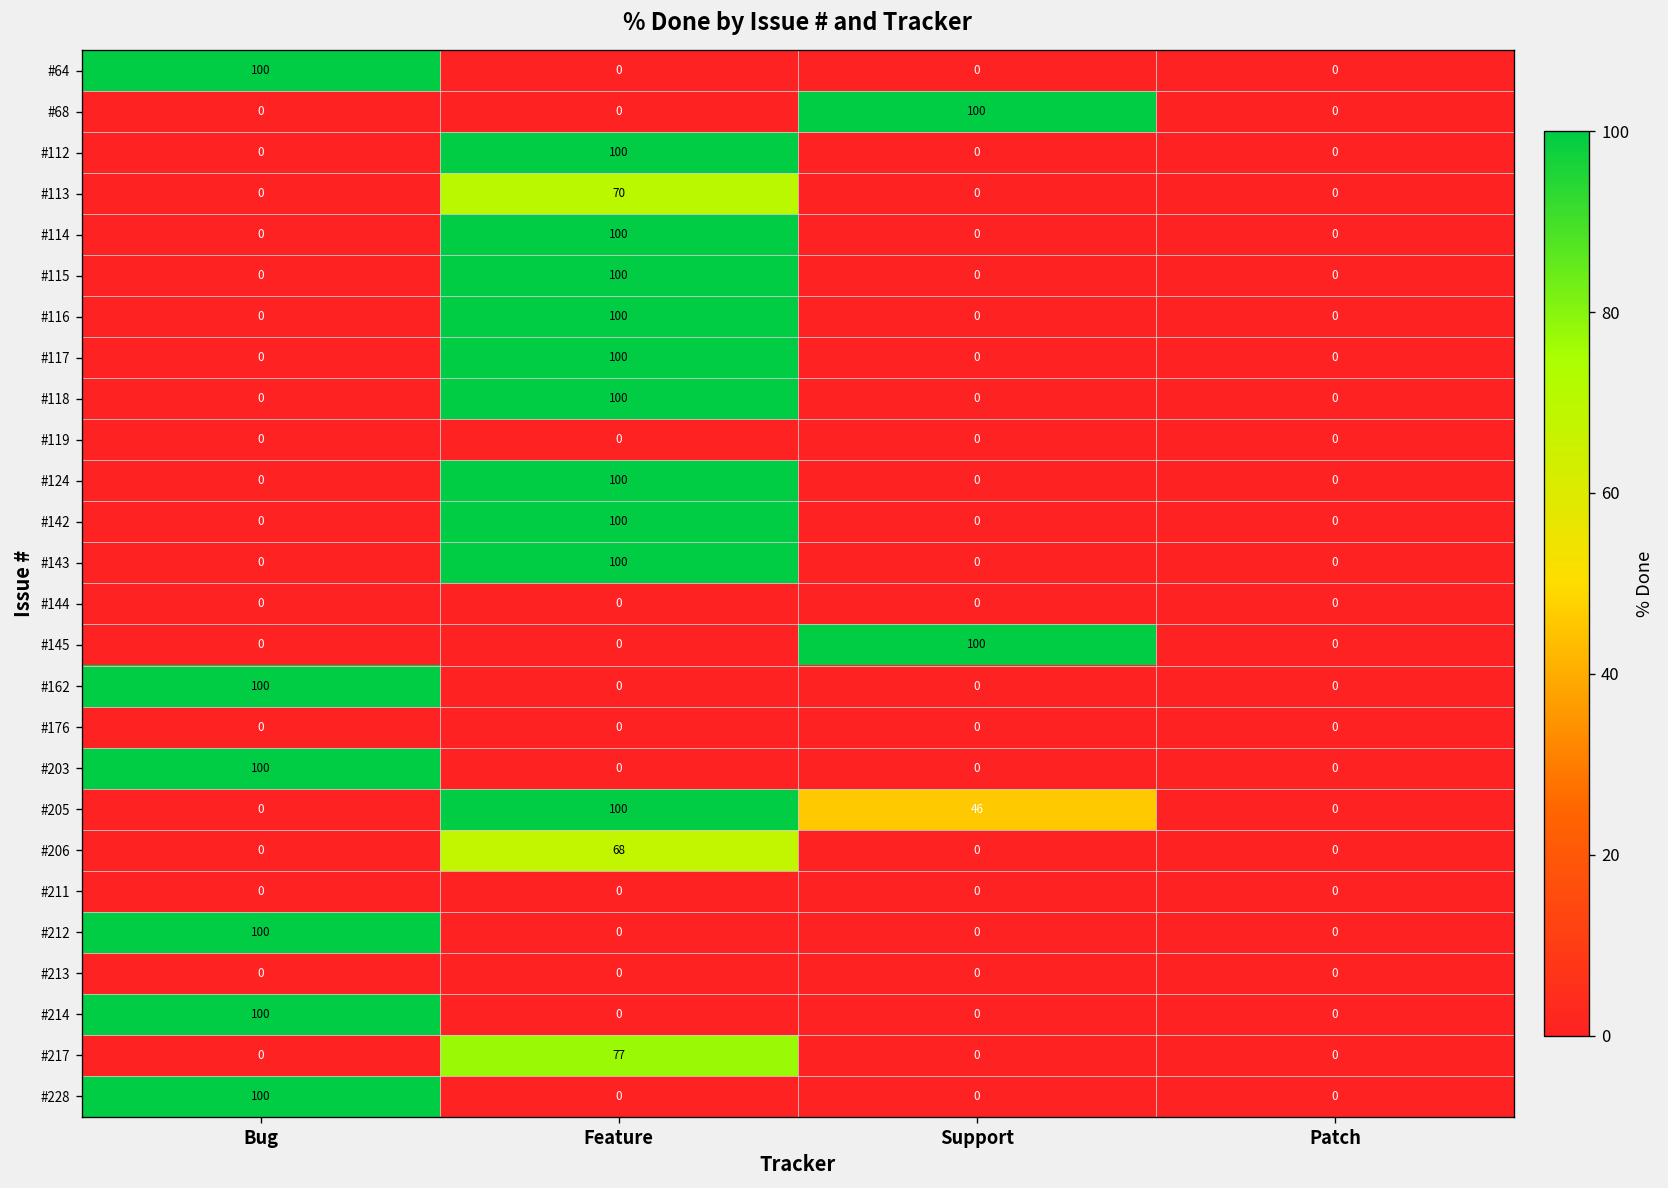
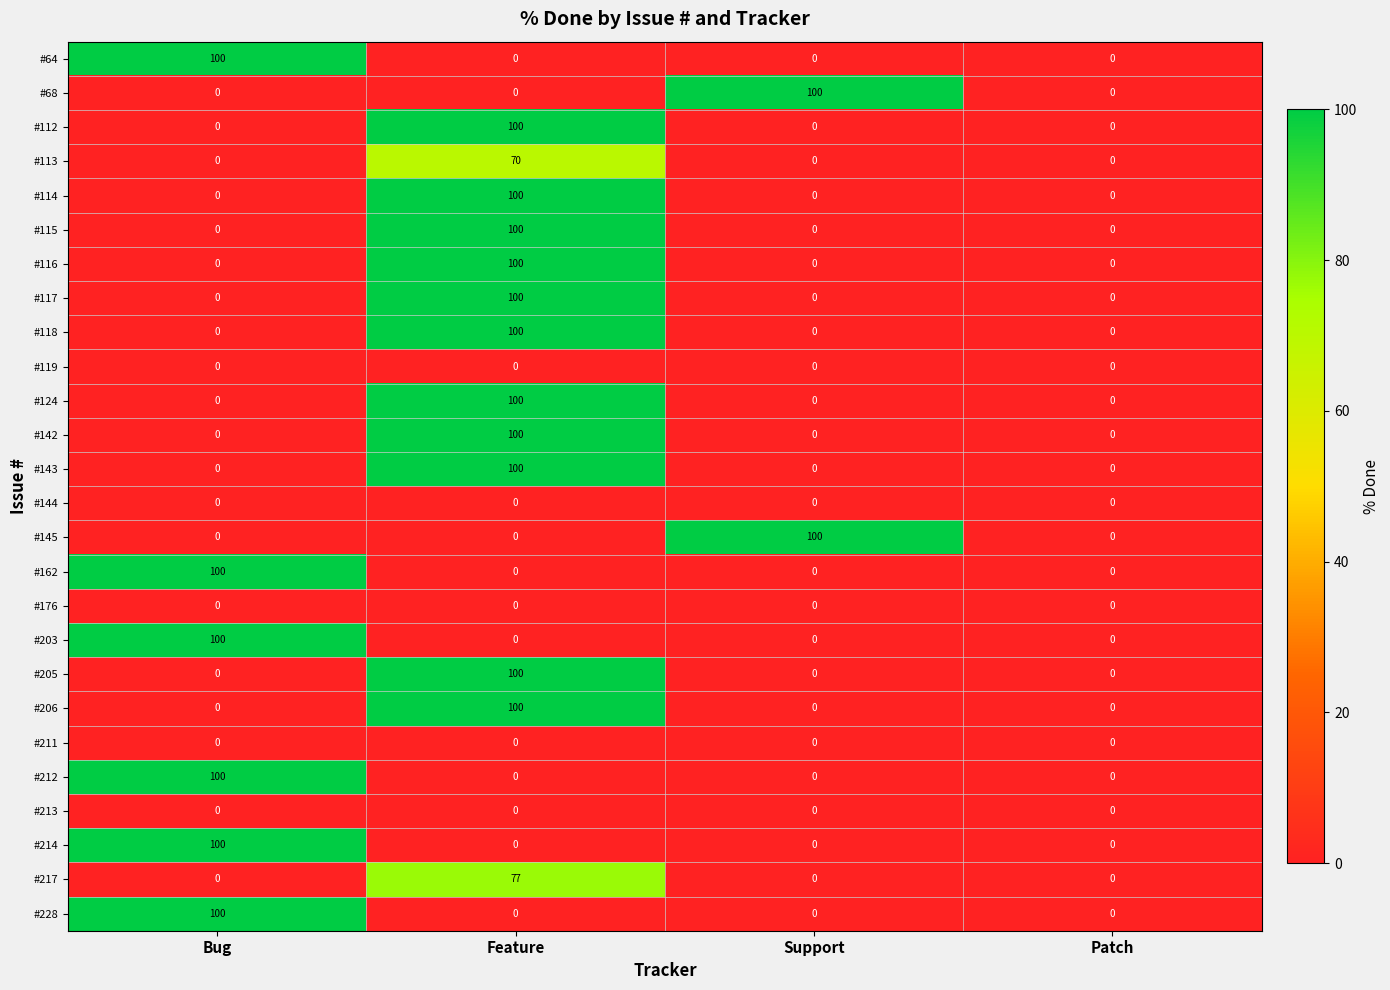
#205, Support: 46 -> 0
#206, Feature: 68 -> 100
